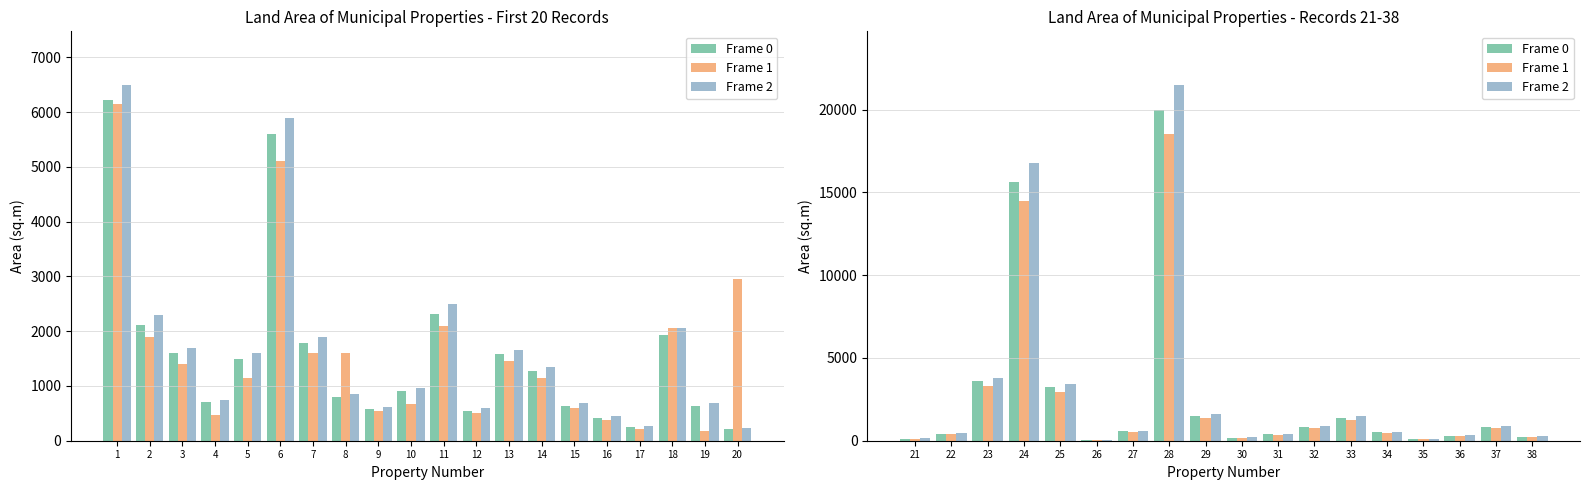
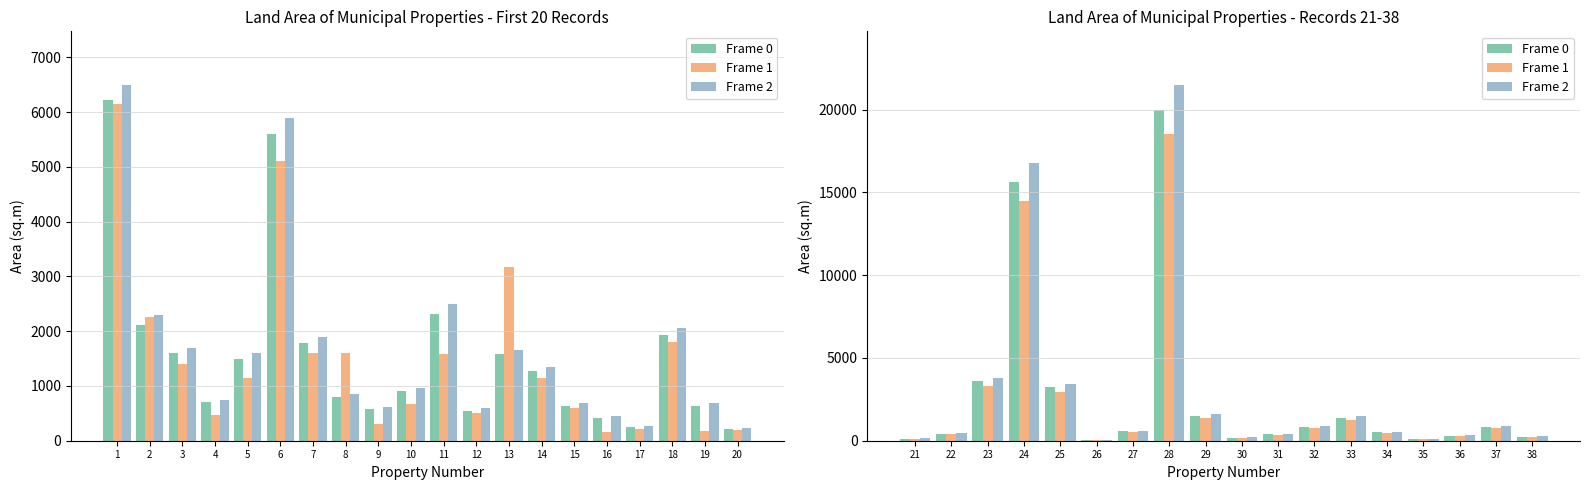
Land Area of Municipal Properties - First 20 Records, Frame 1, 2: 1900 -> 2300
Land Area of Municipal Properties - First 20 Records, Frame 1, 9: 500 -> 300
Land Area of Municipal Properties - First 20 Records, Frame 1, 11: 2100 -> 1600
Land Area of Municipal Properties - First 20 Records, Frame 1, 13: 1500 -> 3200
Land Area of Municipal Properties - First 20 Records, Frame 1, 16: 400 -> 200
Land Area of Municipal Properties - First 20 Records, Frame 1, 18: 2100 -> 1800
Land Area of Municipal Properties - First 20 Records, Frame 1, 20: 3000 -> 200
